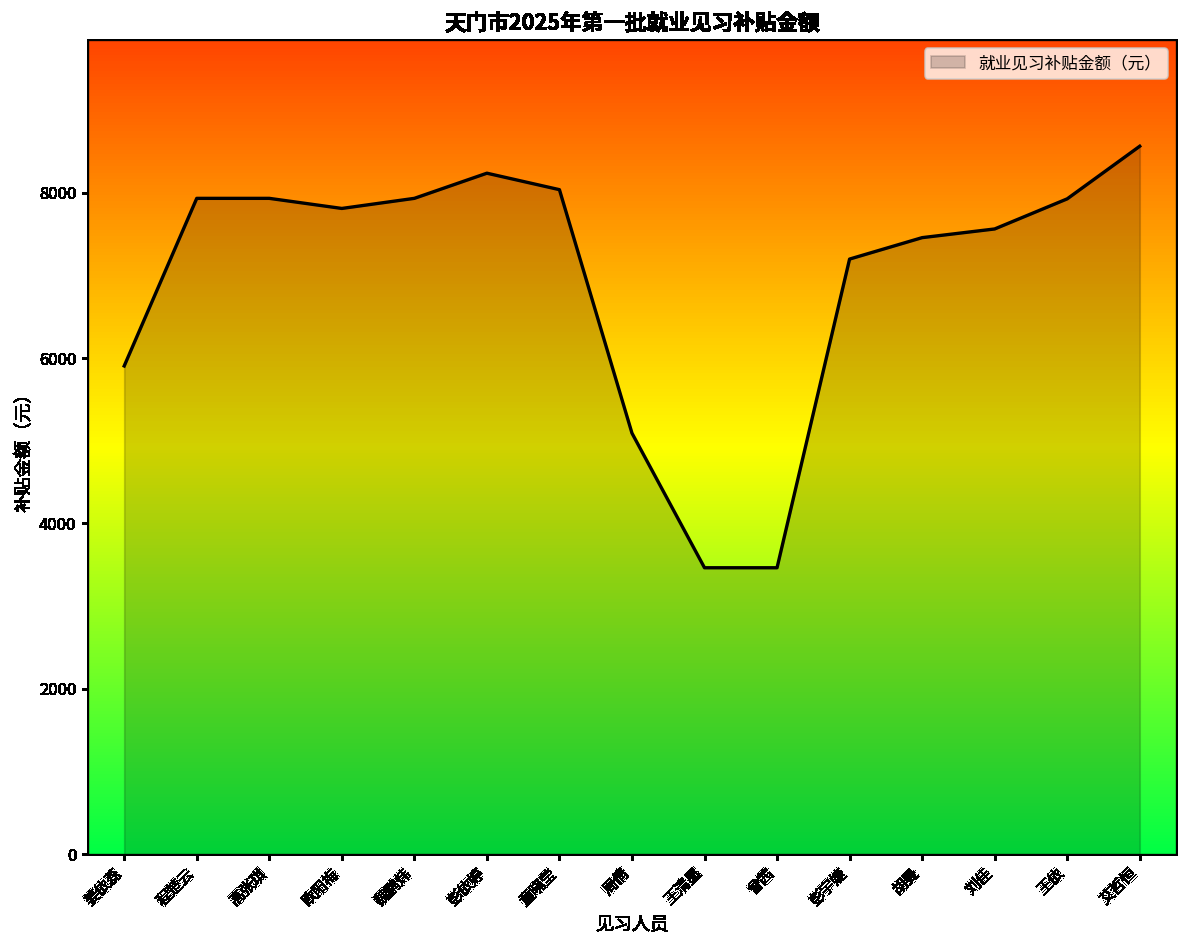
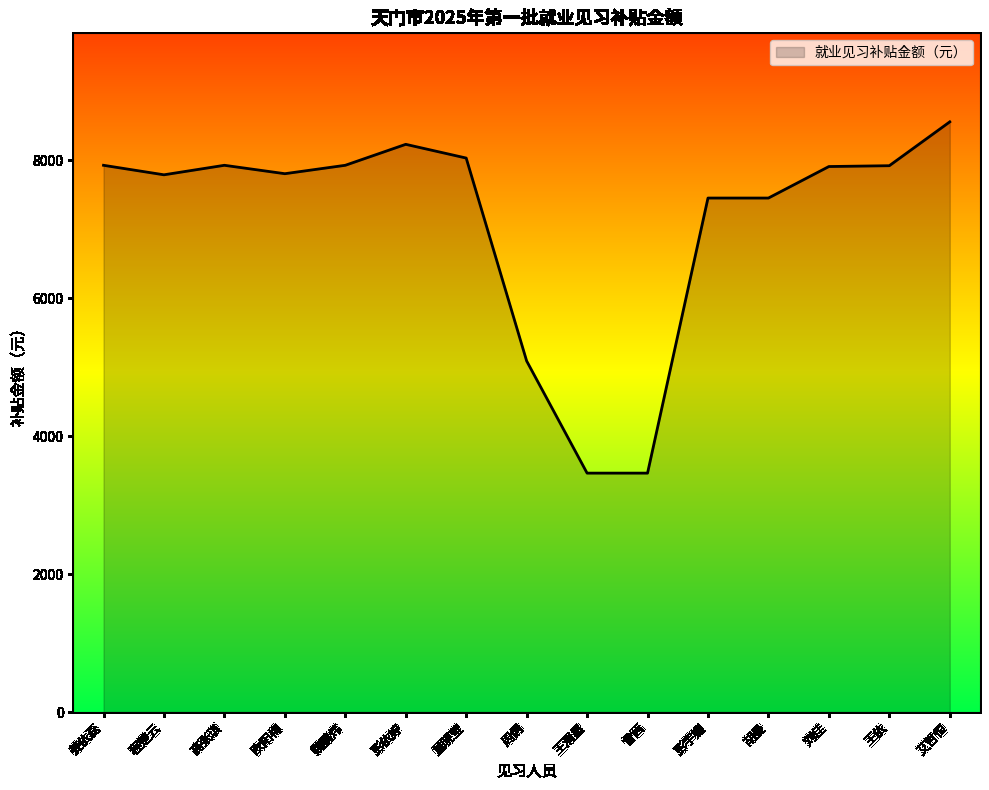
姜依蕊: 5900 -> 7900
程楚云: 7900 -> 7800
彭宇婕: 7200 -> 7500
刘佳: 7600 -> 7900
